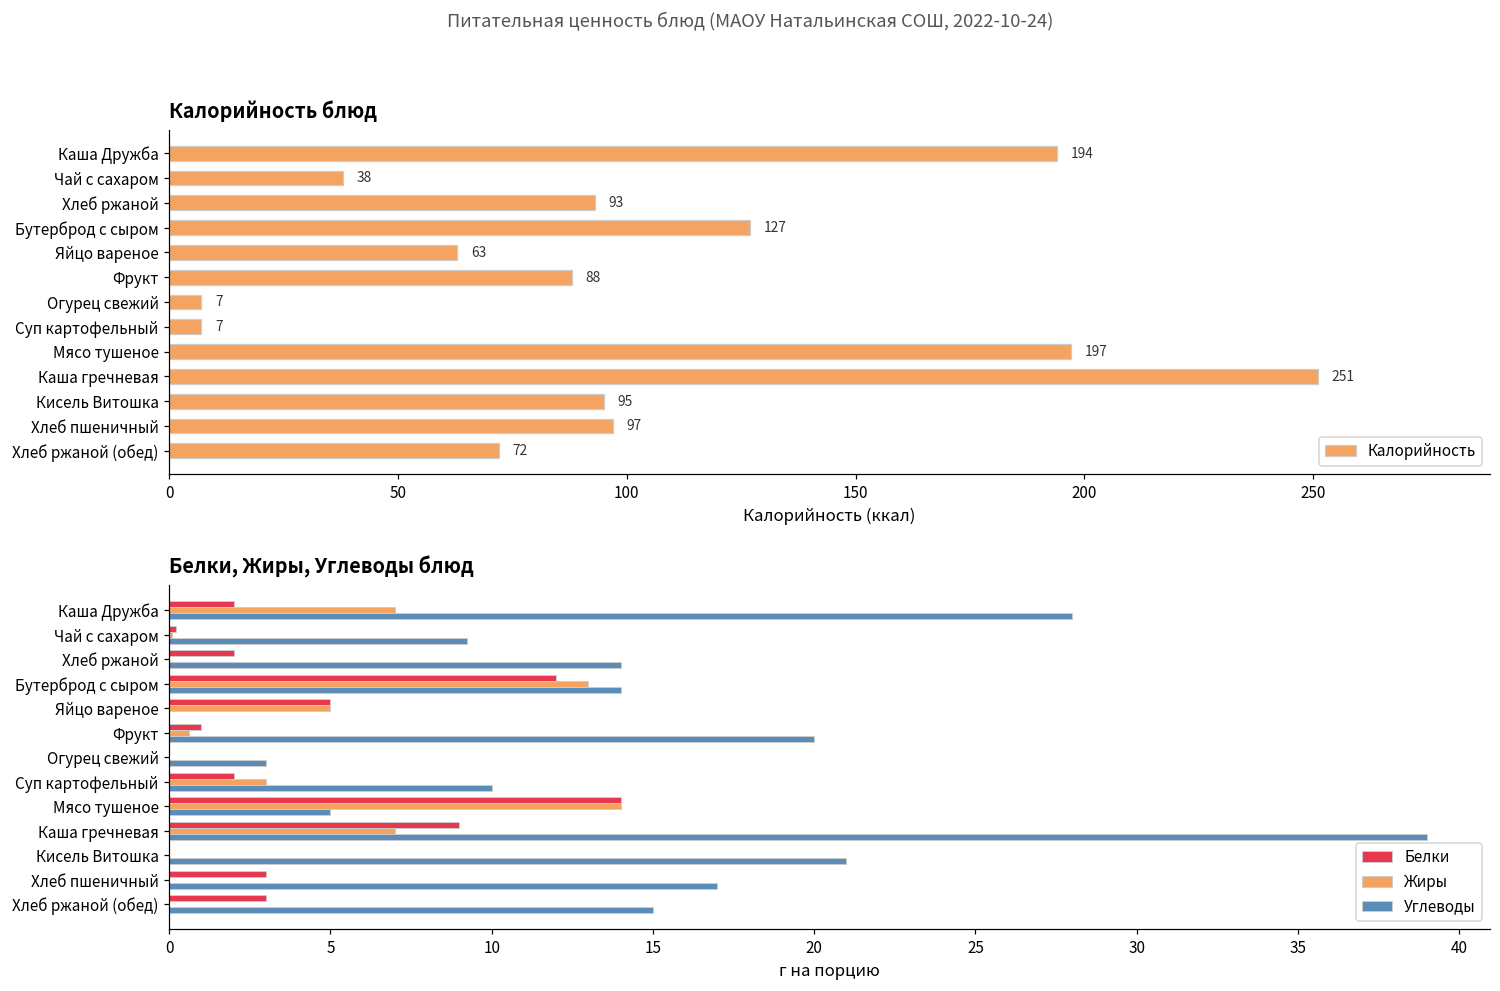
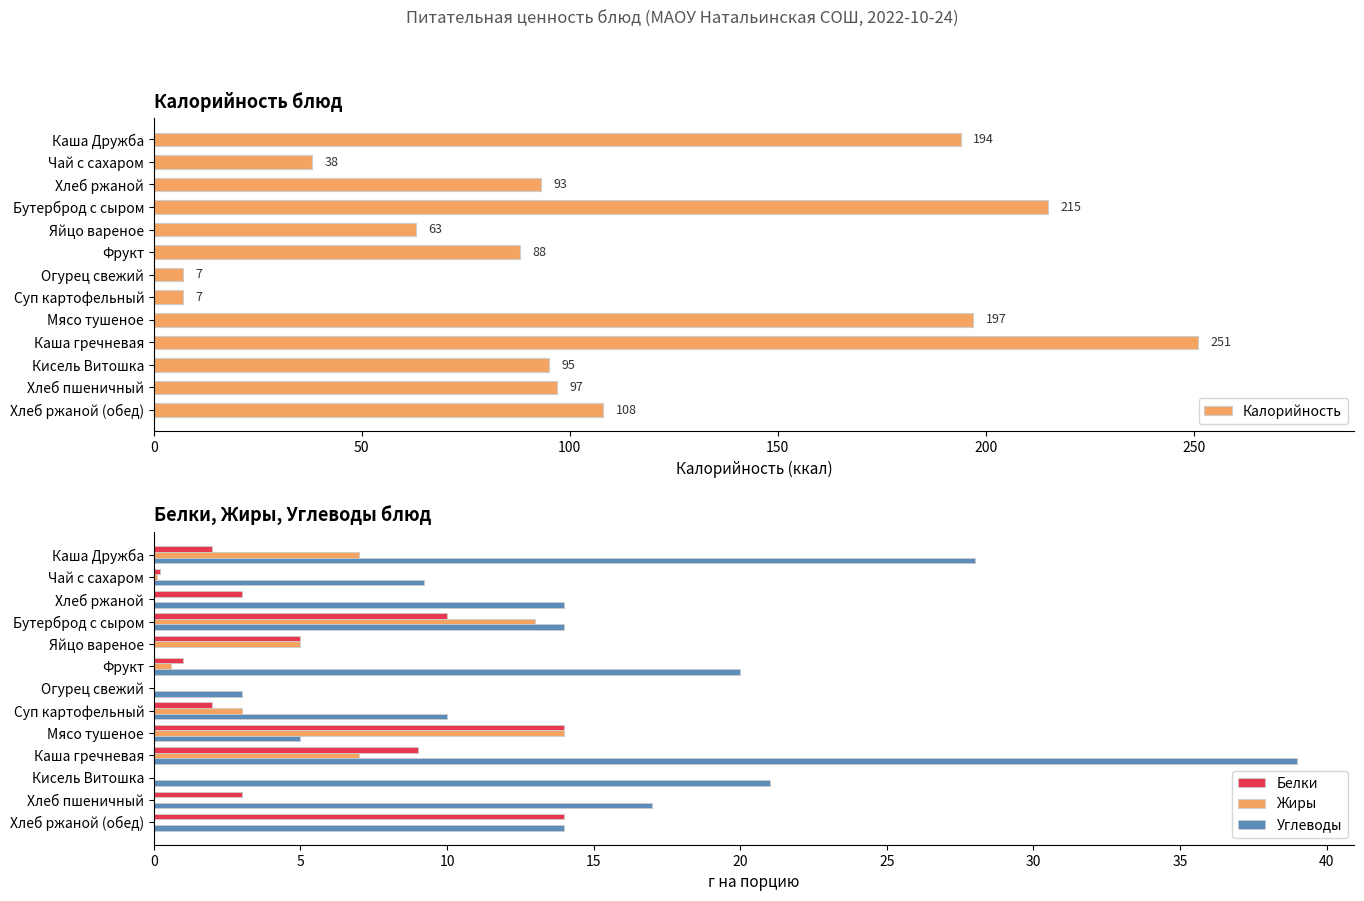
Калорийность блюд, Бутерброд с сыром: 127 -> 215
Калорийность блюд, Хлеб ржаной (обед): 72 -> 108
Белки, Жиры, Углеводы блюд, Белки, Хлеб ржаной: 2 -> 3
Белки, Жиры, Углеводы блюд, Белки, Бутерброд с сыром: 12 -> 10
Белки, Жиры, Углеводы блюд, Белки, Хлеб ржаной (обед): 3 -> 14
Белки, Жиры, Углеводы блюд, Углеводы, Хлеб ржаной (обед): 15 -> 14
